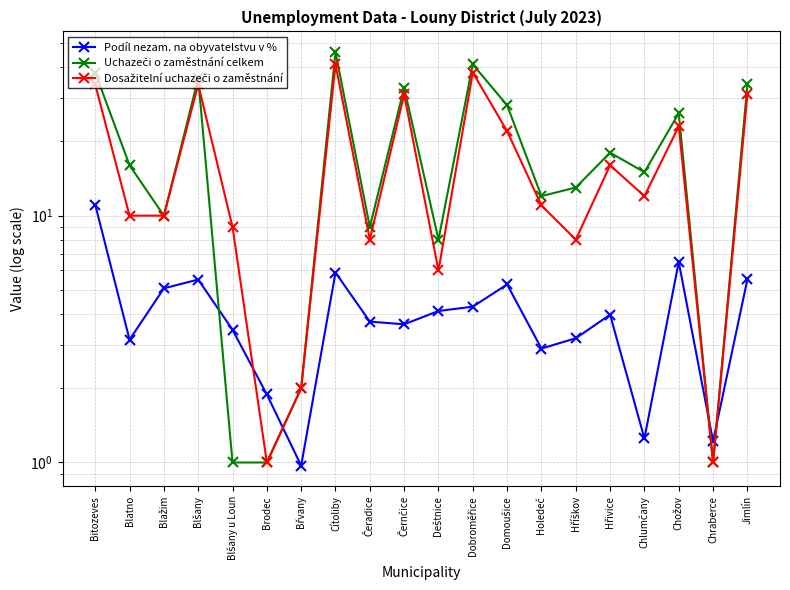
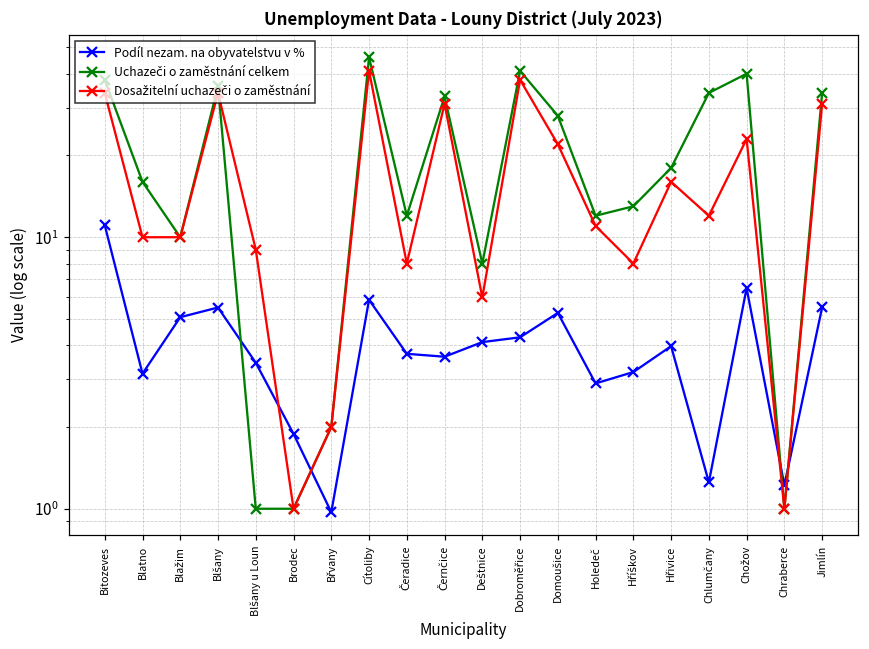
Uchazeči o zaměstnání celkem, Čeradice: 9 -> 12
Uchazeči o zaměstnání celkem, Chlumčany: 15 -> 34
Uchazeči o zaměstnání celkem, Chožov: 26 -> 40
